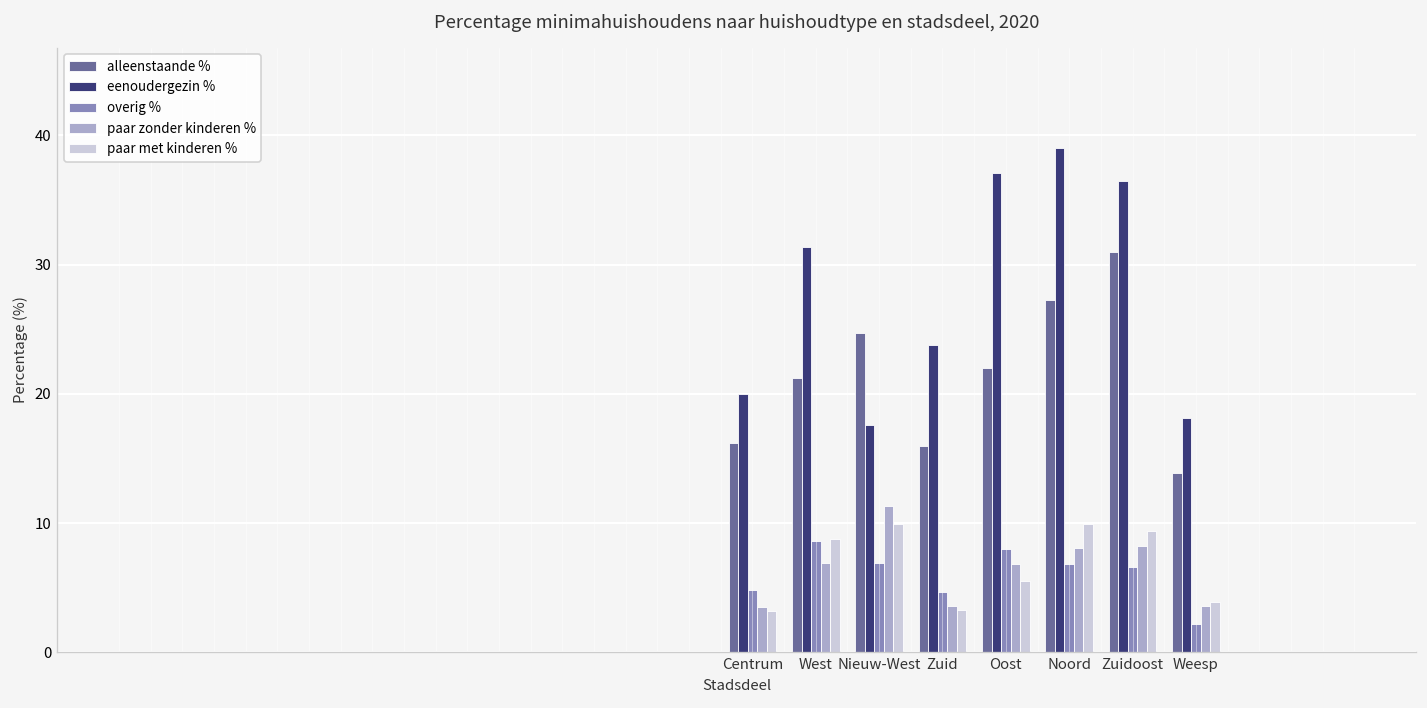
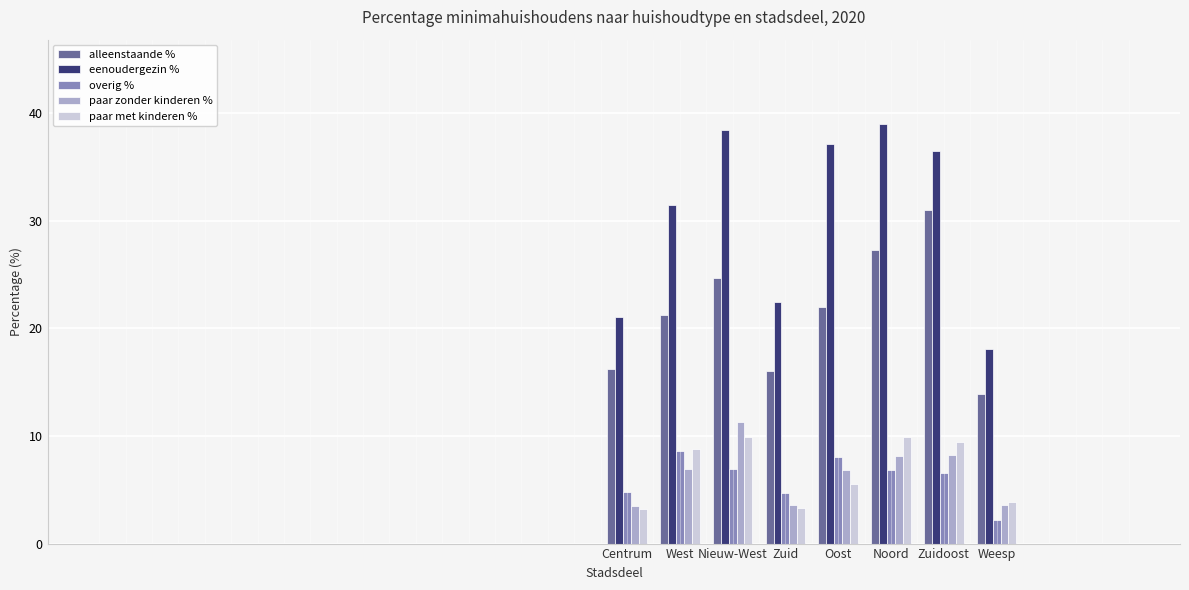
eenoudergezin %, Centrum: 20 -> 21
eenoudergezin %, Nieuw-West: 17.6 -> 38.4
eenoudergezin %, Zuid: 23.8 -> 22.4
